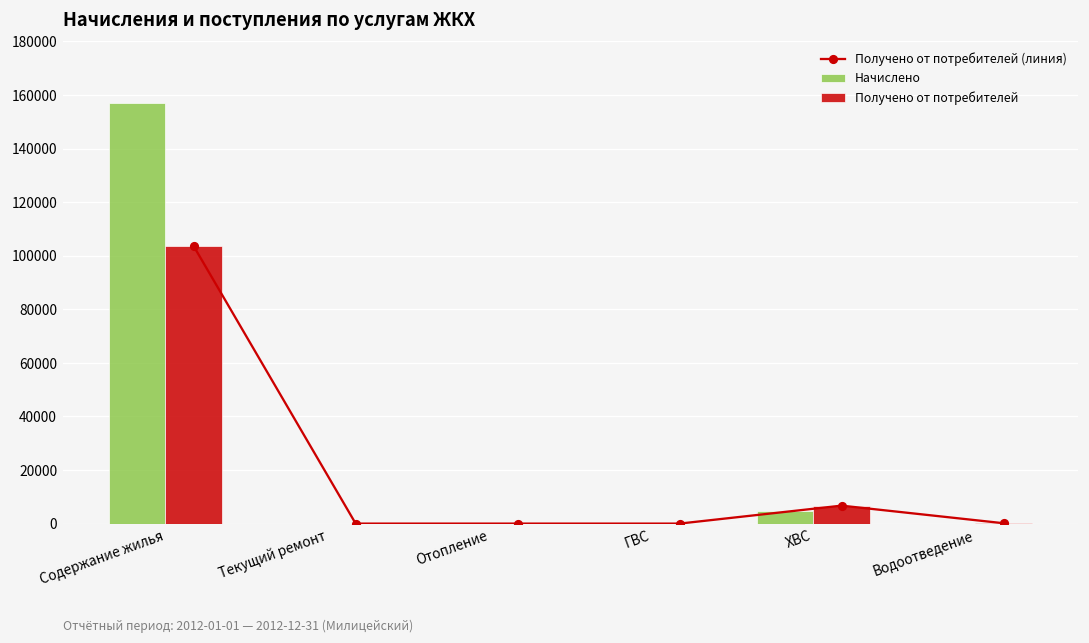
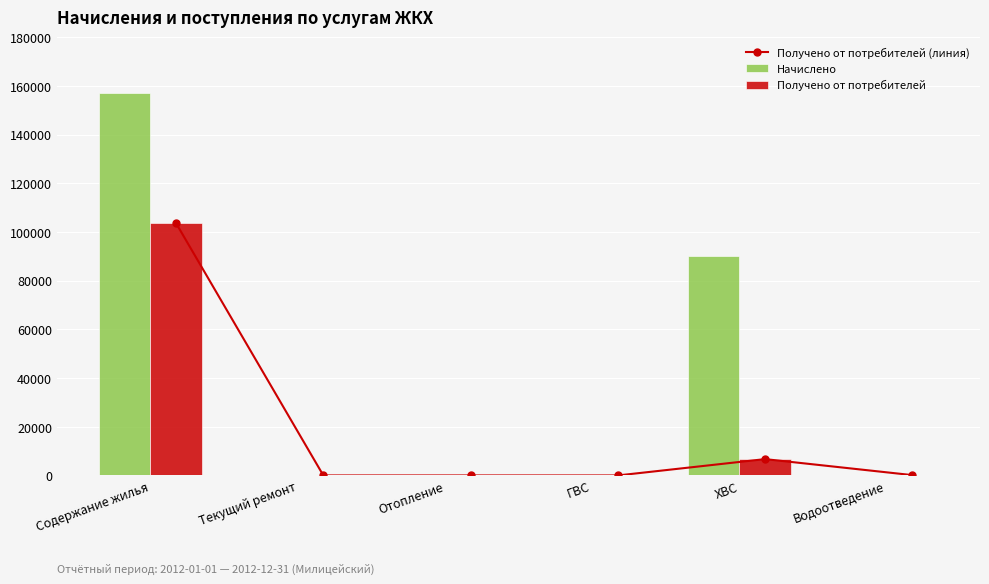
Начислено, ХВС: 5000 -> 90000
